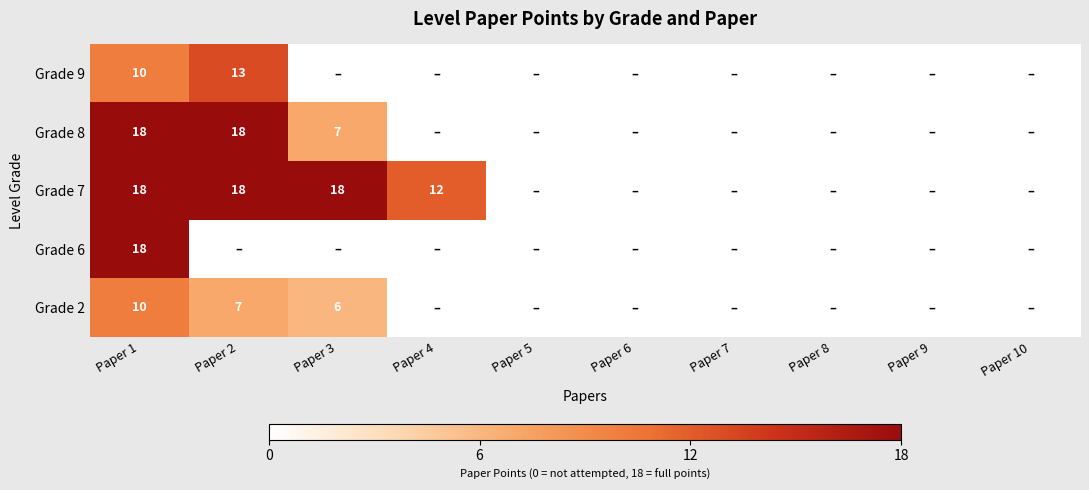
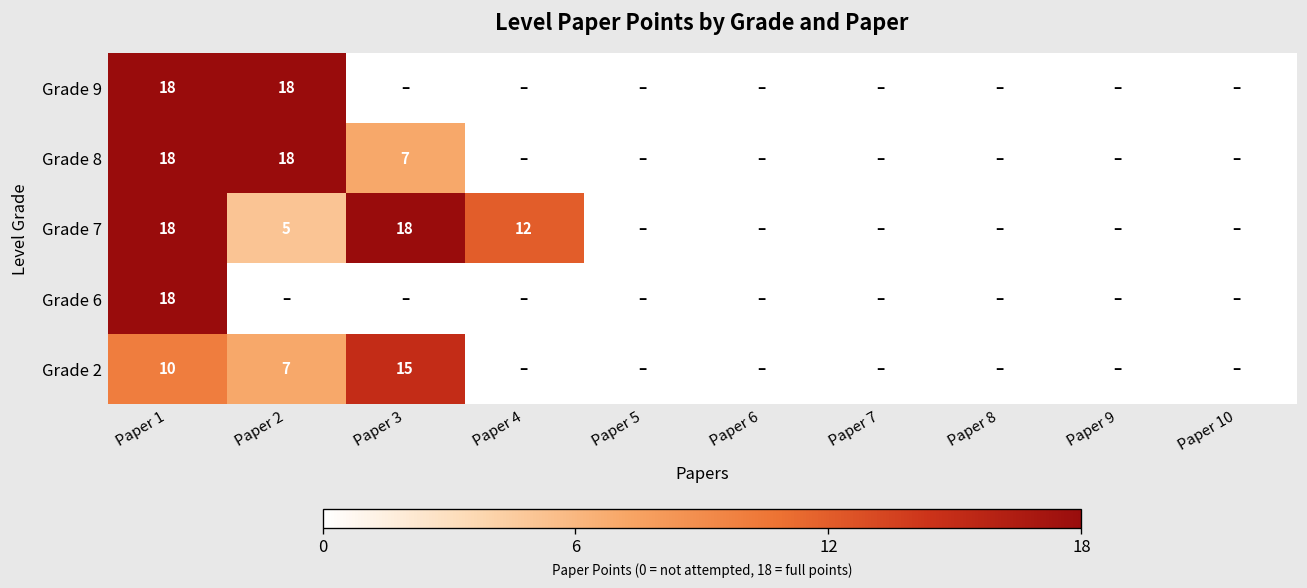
Grade 9, Paper 1: 10 -> 18
Grade 9, Paper 2: 13 -> 18
Grade 7, Paper 2: 18 -> 5
Grade 2, Paper 3: 6 -> 15
